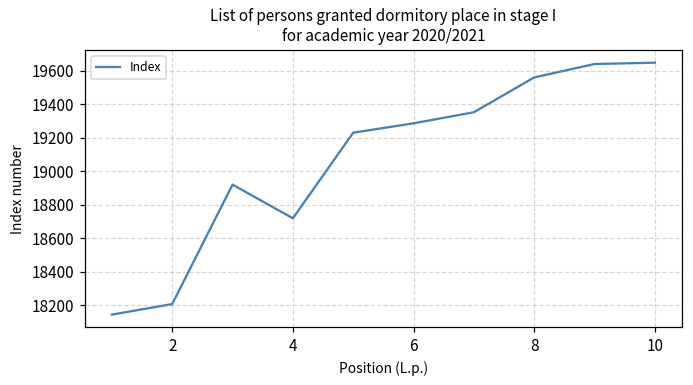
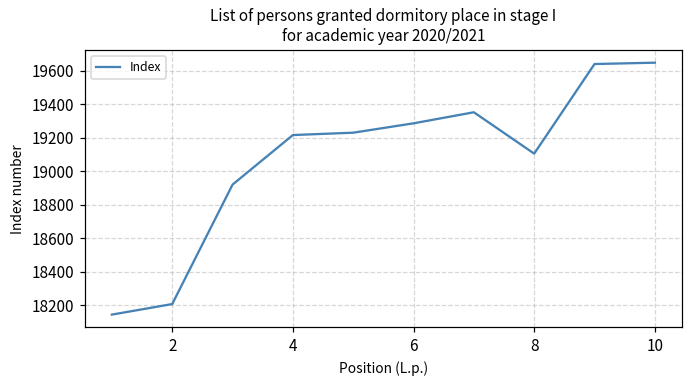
4: 18720 -> 19220
8: 19560 -> 19100
